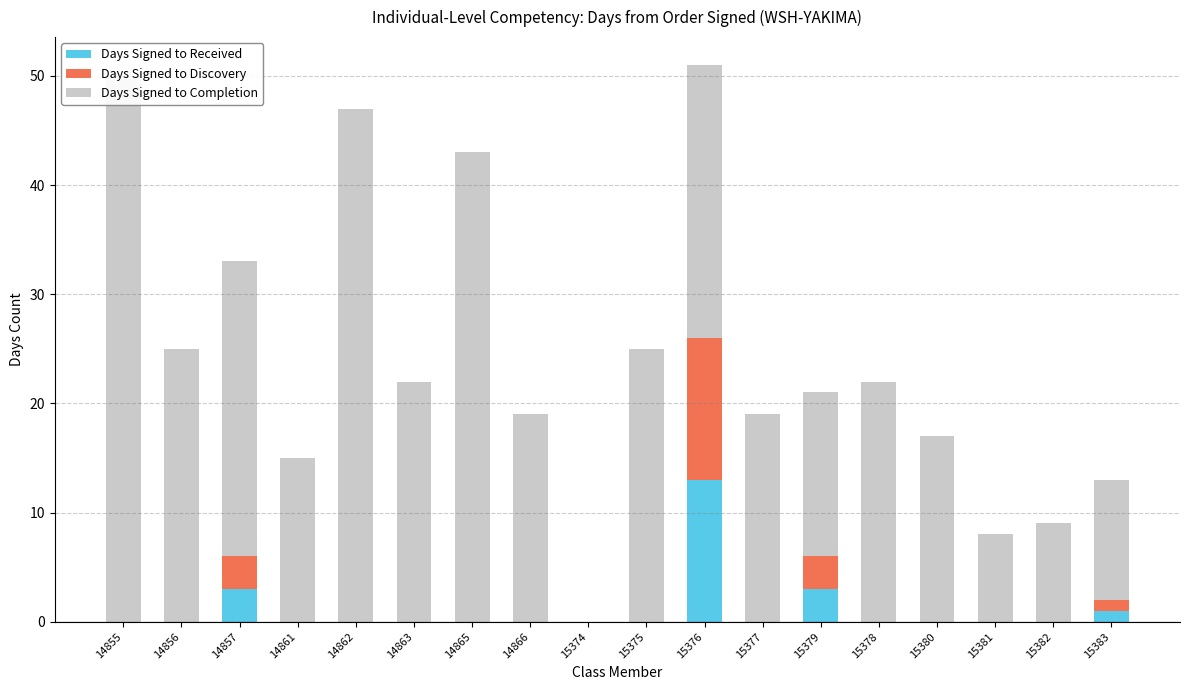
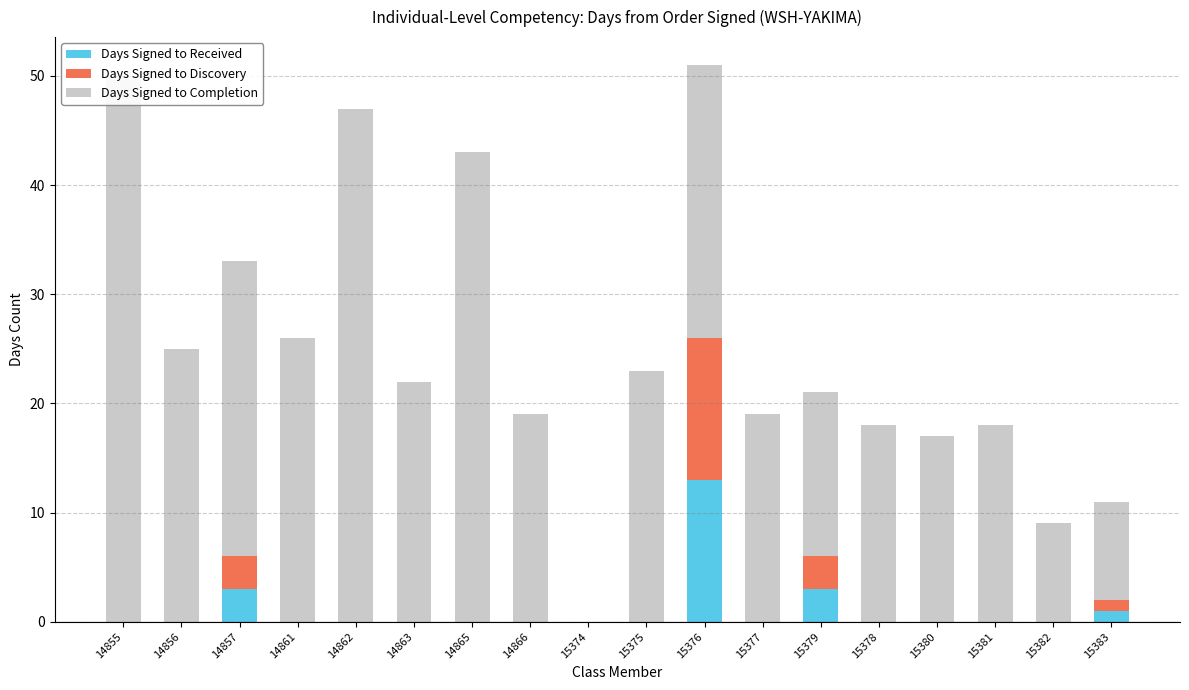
Days Signed to Completion, 14861: 15 -> 26
Days Signed to Completion, 15375: 25 -> 23
Days Signed to Completion, 15378: 22 -> 18
Days Signed to Completion, 15381: 8 -> 18
Days Signed to Completion, 15383: 11 -> 9
